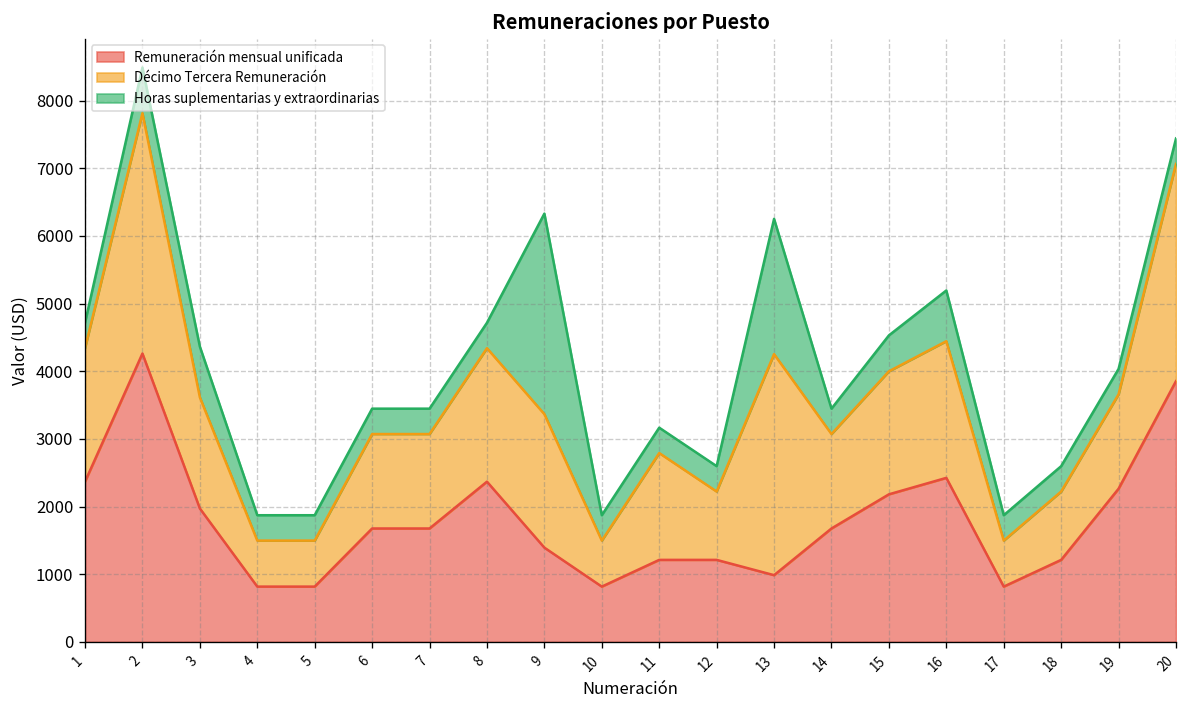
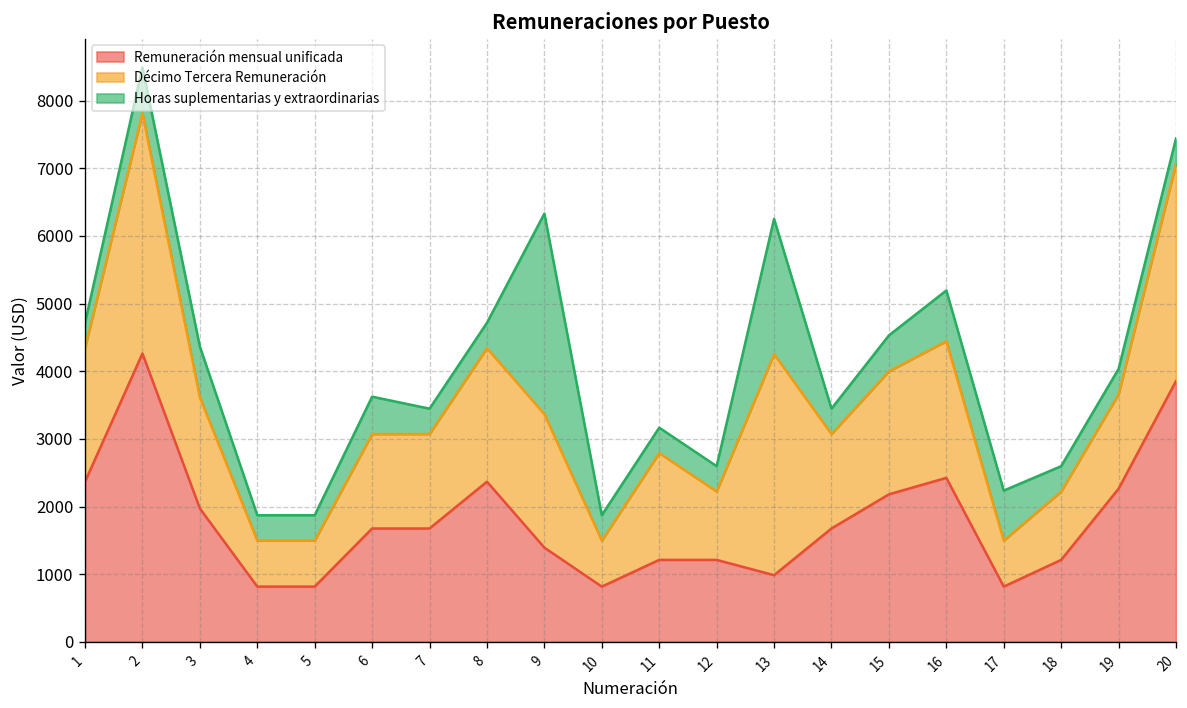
Horas suplementarias y extraordinarias, 6: 400 -> 600
Horas suplementarias y extraordinarias, 17: 400 -> 700
